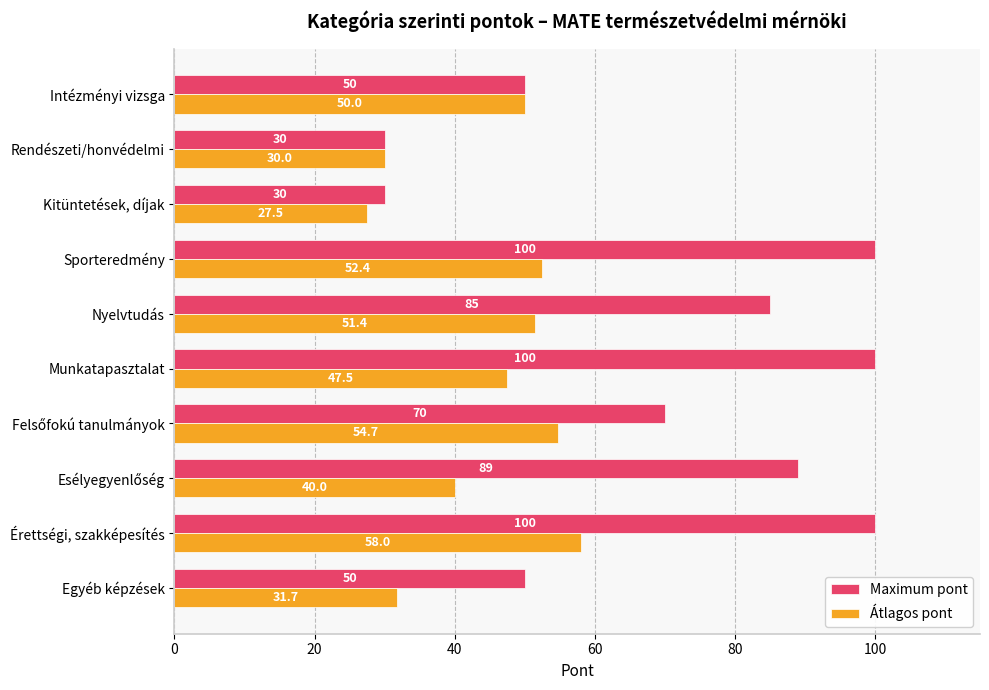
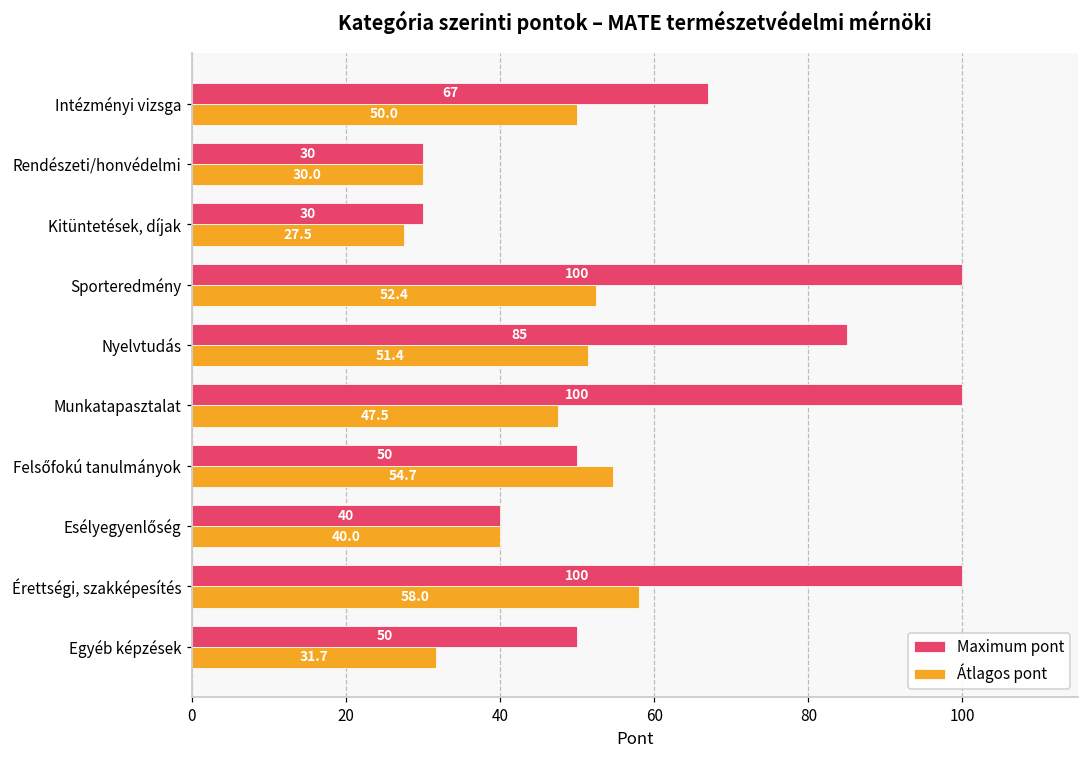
Maximum pont, Intézményi vizsga: 50 -> 67
Maximum pont, Felsőfokú tanulmányok: 70 -> 50
Maximum pont, Esélyegyenlőség: 89 -> 40
